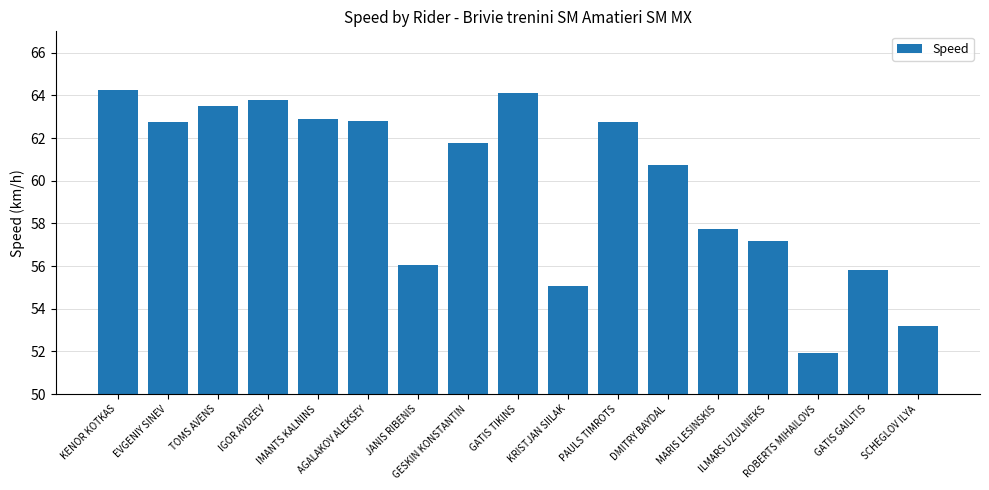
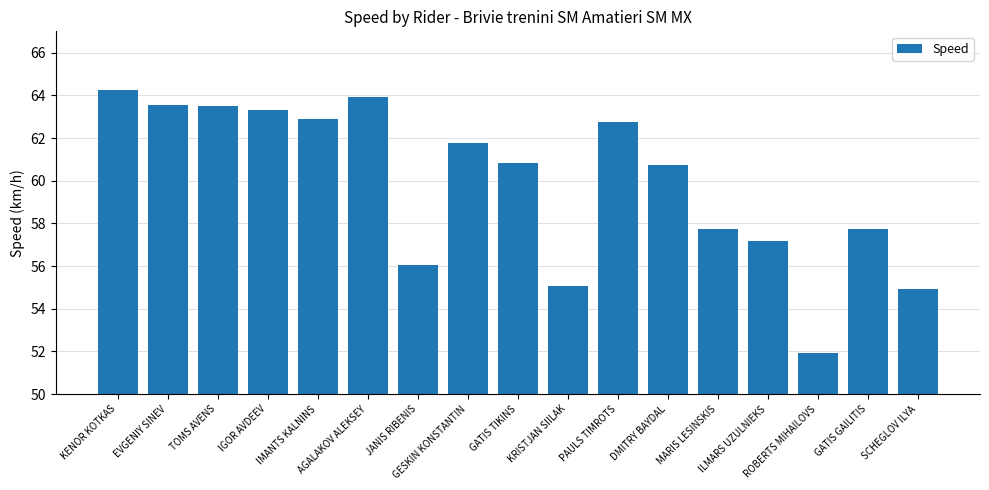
EVGENIY SINEV: 62.8 -> 63.5
IGOR AVDEEV: 63.8 -> 63.3
AGALAKOV ALEKSEY: 62.8 -> 63.9
GATIS TIKINS: 64.1 -> 60.8
GATIS GAILITIS: 55.8 -> 57.8
SCHEGLOV ILYA: 53.2 -> 54.9
